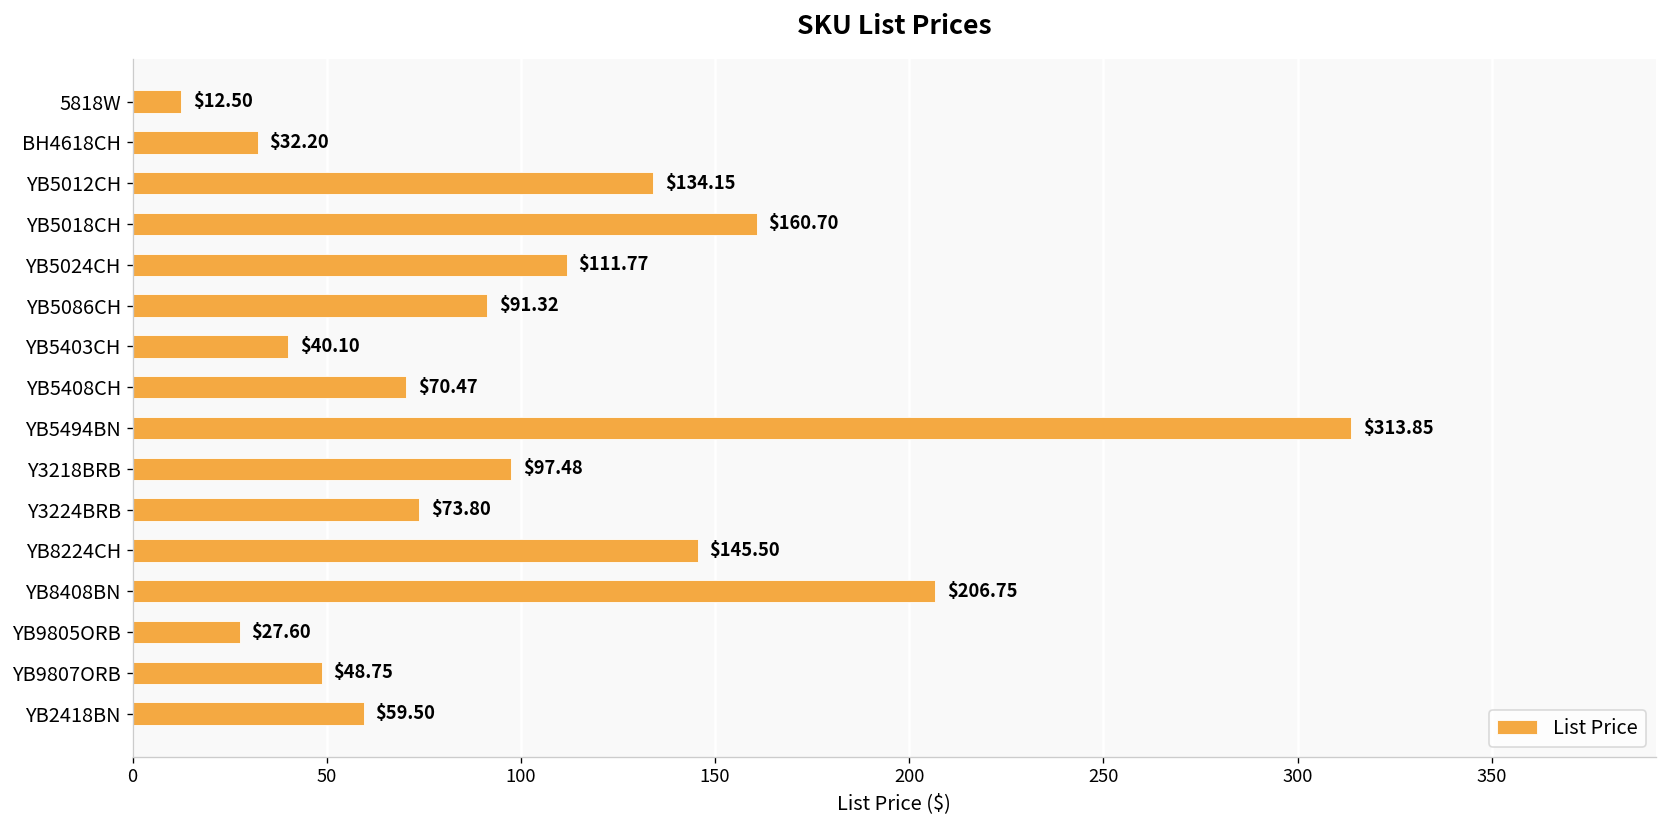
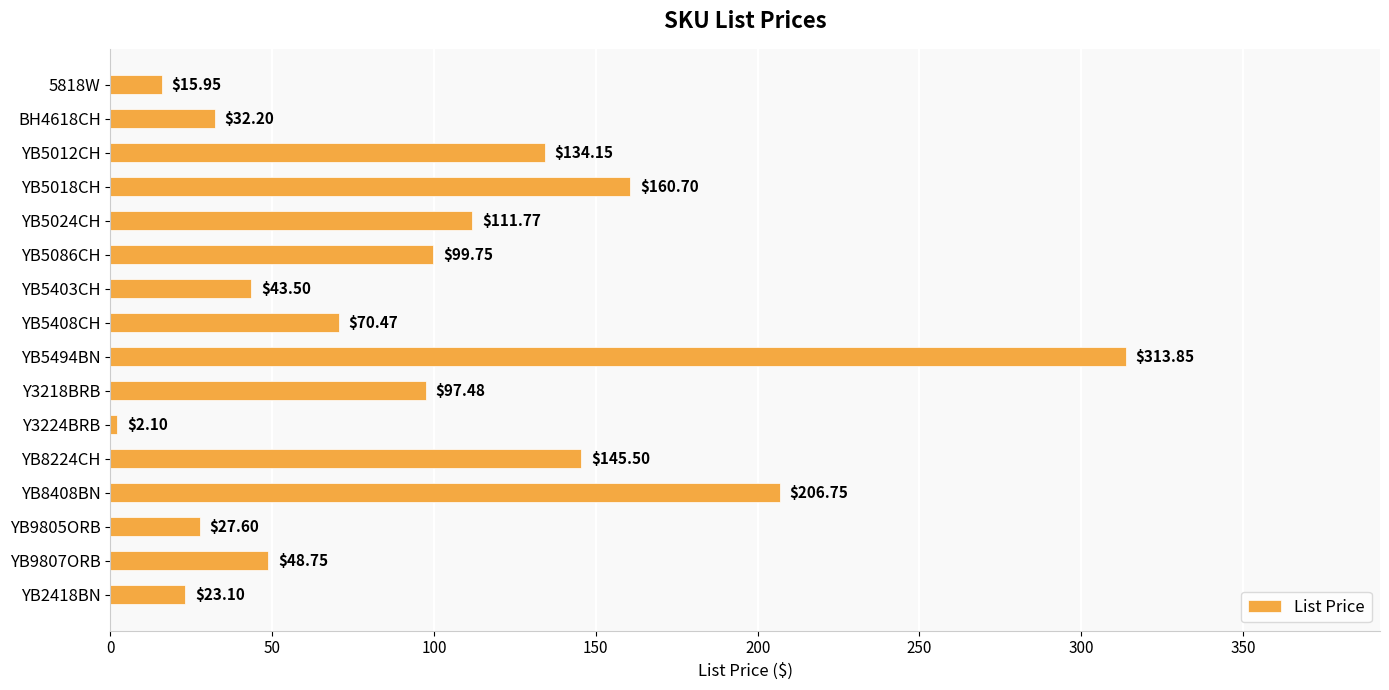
5818W: $12.50 -> $15.95
YB5086CH: $91.32 -> $99.75
YB5403CH: $40.10 -> $43.50
Y3224BRB: $73.80 -> $2.10
YB2418BN: $59.50 -> $23.10
